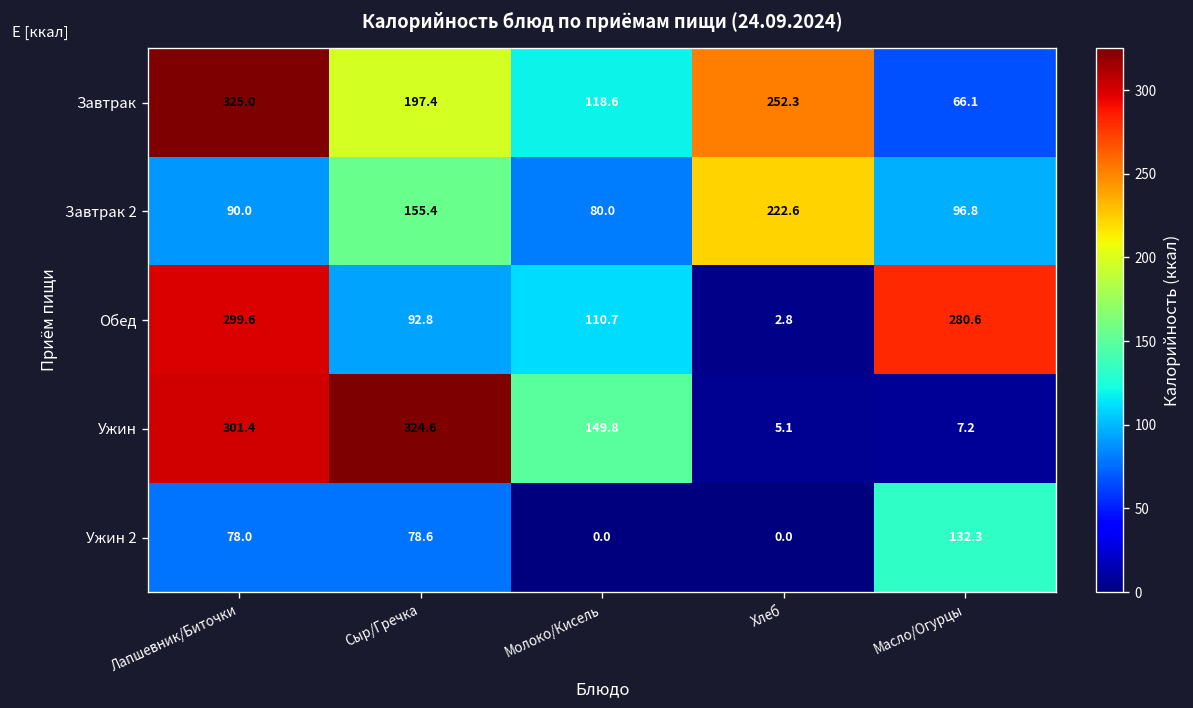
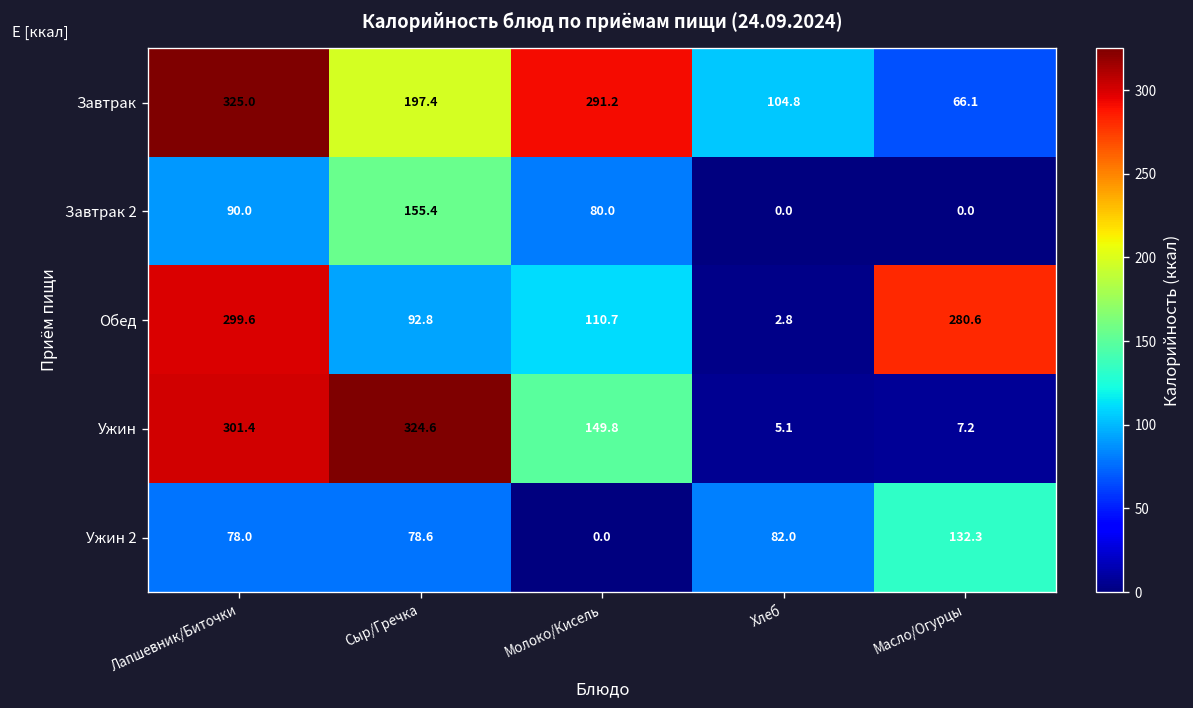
Завтрак, Молоко/Кисель: 118.6 -> 291.2
Завтрак, Хлеб: 252.3 -> 104.8
Завтрак 2, Хлеб: 222.6 -> 0.0
Завтрак 2, Масло/Огурцы: 96.8 -> 0.0
Ужин 2, Хлеб: 0.0 -> 82.0
